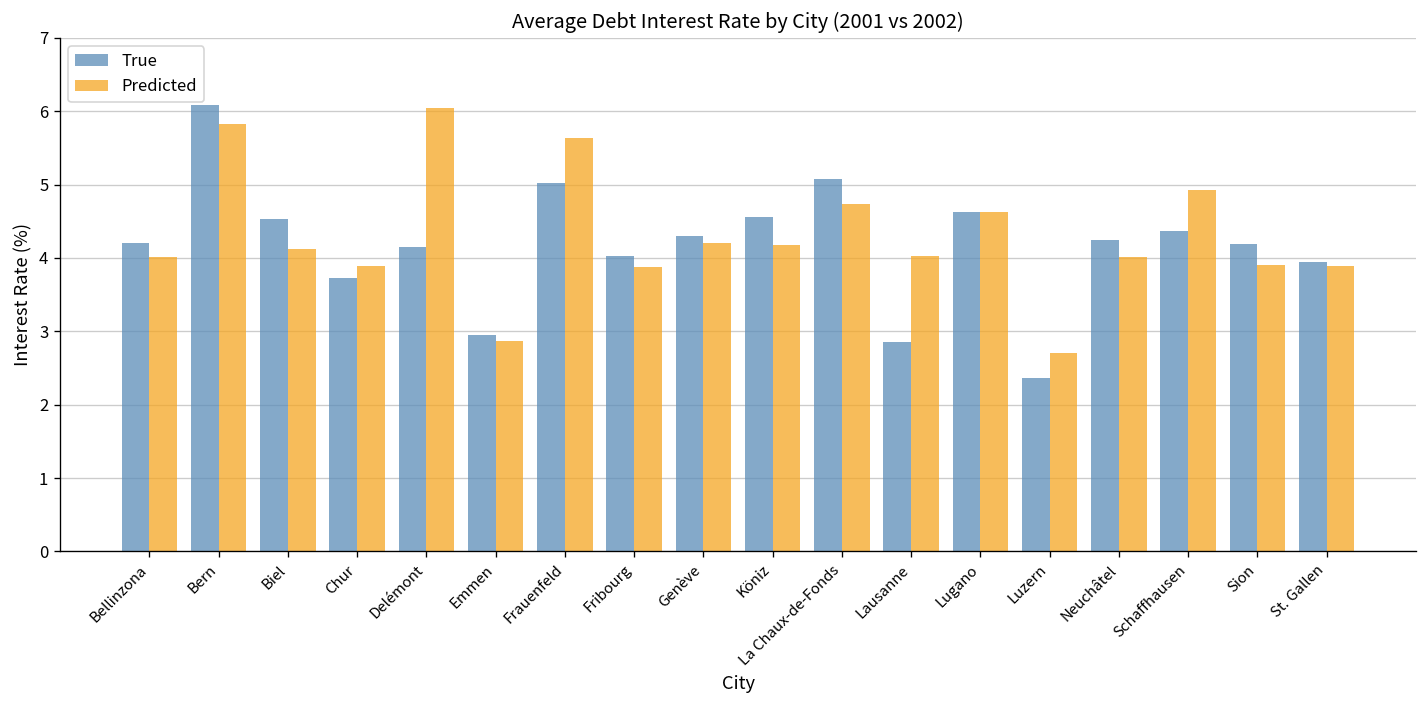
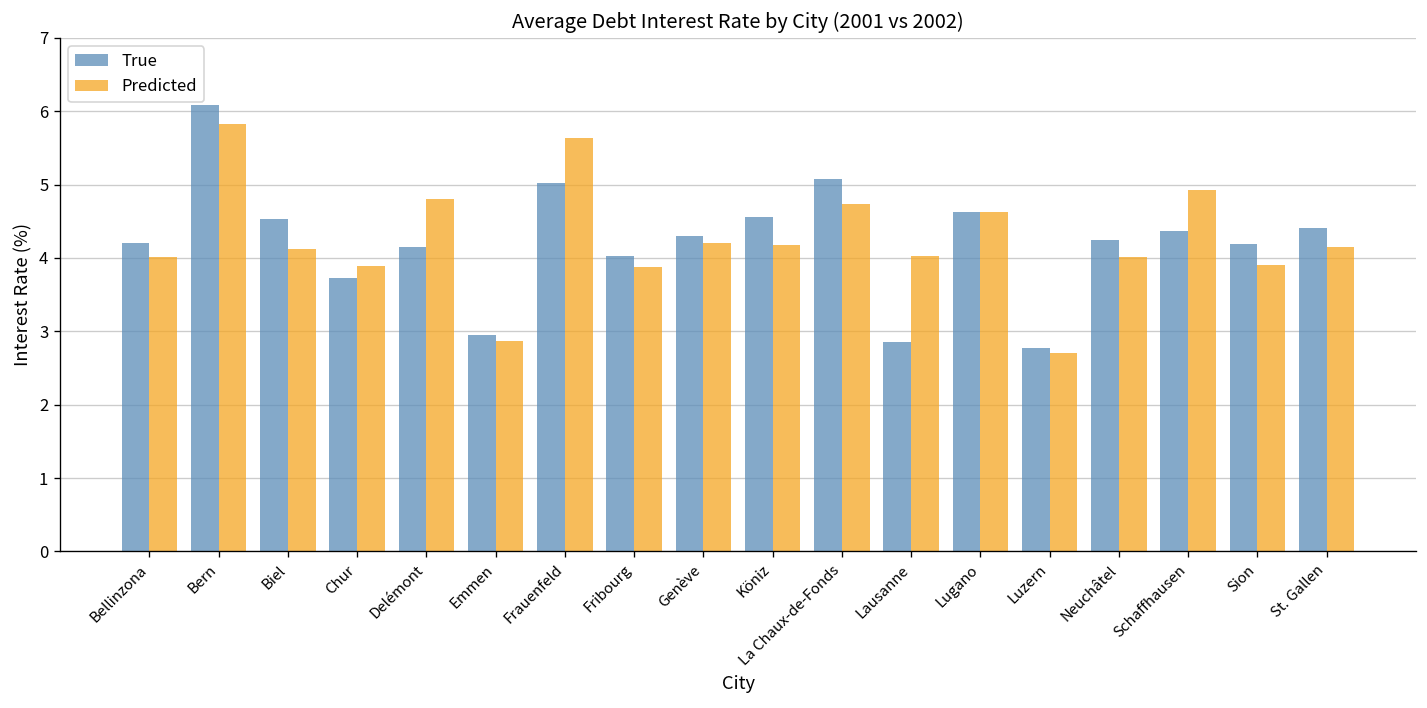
Predicted, Delémont: 6.0 -> 4.8
True, Luzern: 2.4 -> 2.8
True, St. Gallen: 3.9 -> 4.4
Predicted, St. Gallen: 3.9 -> 4.2
